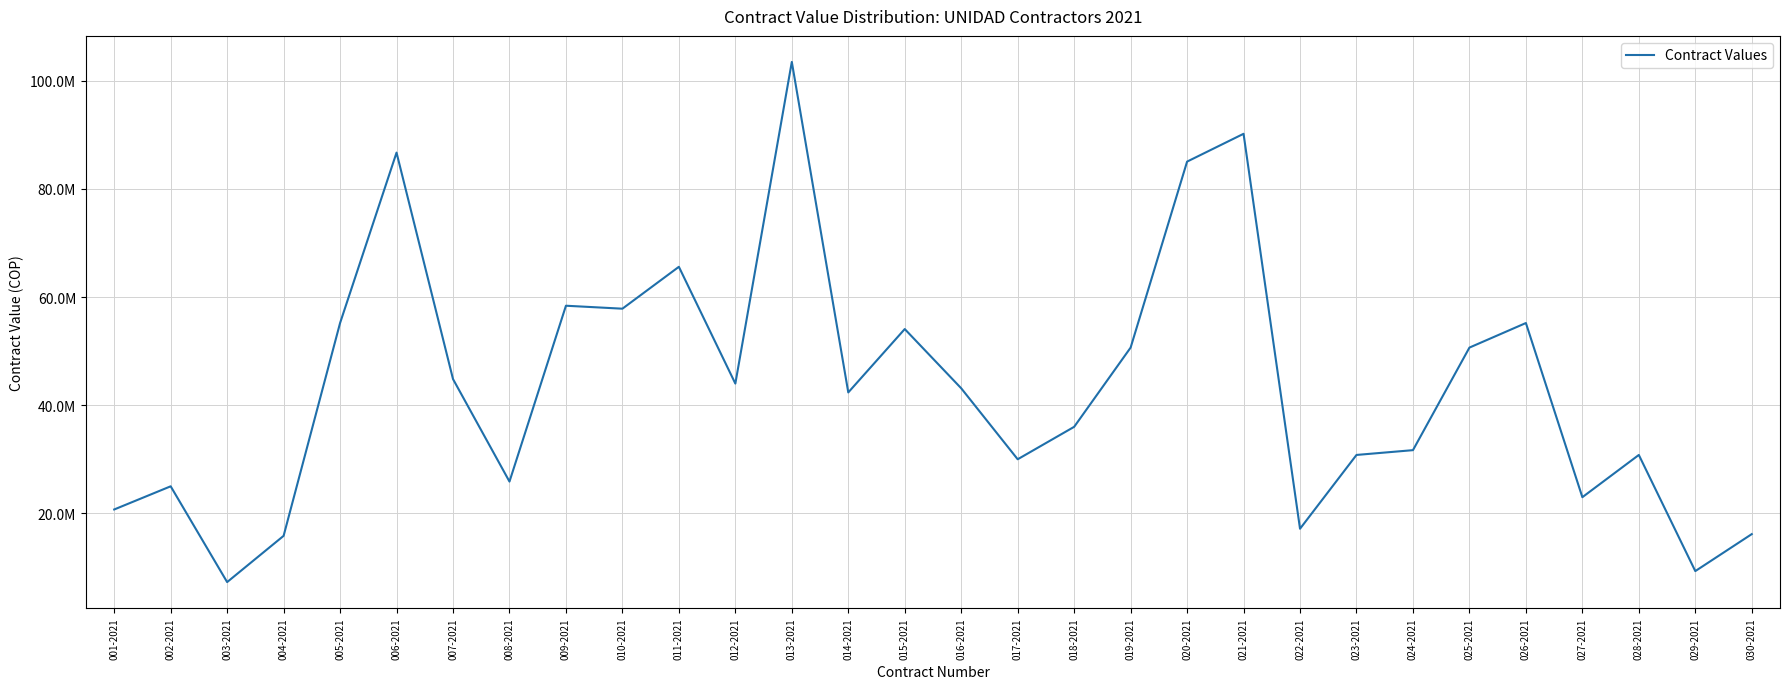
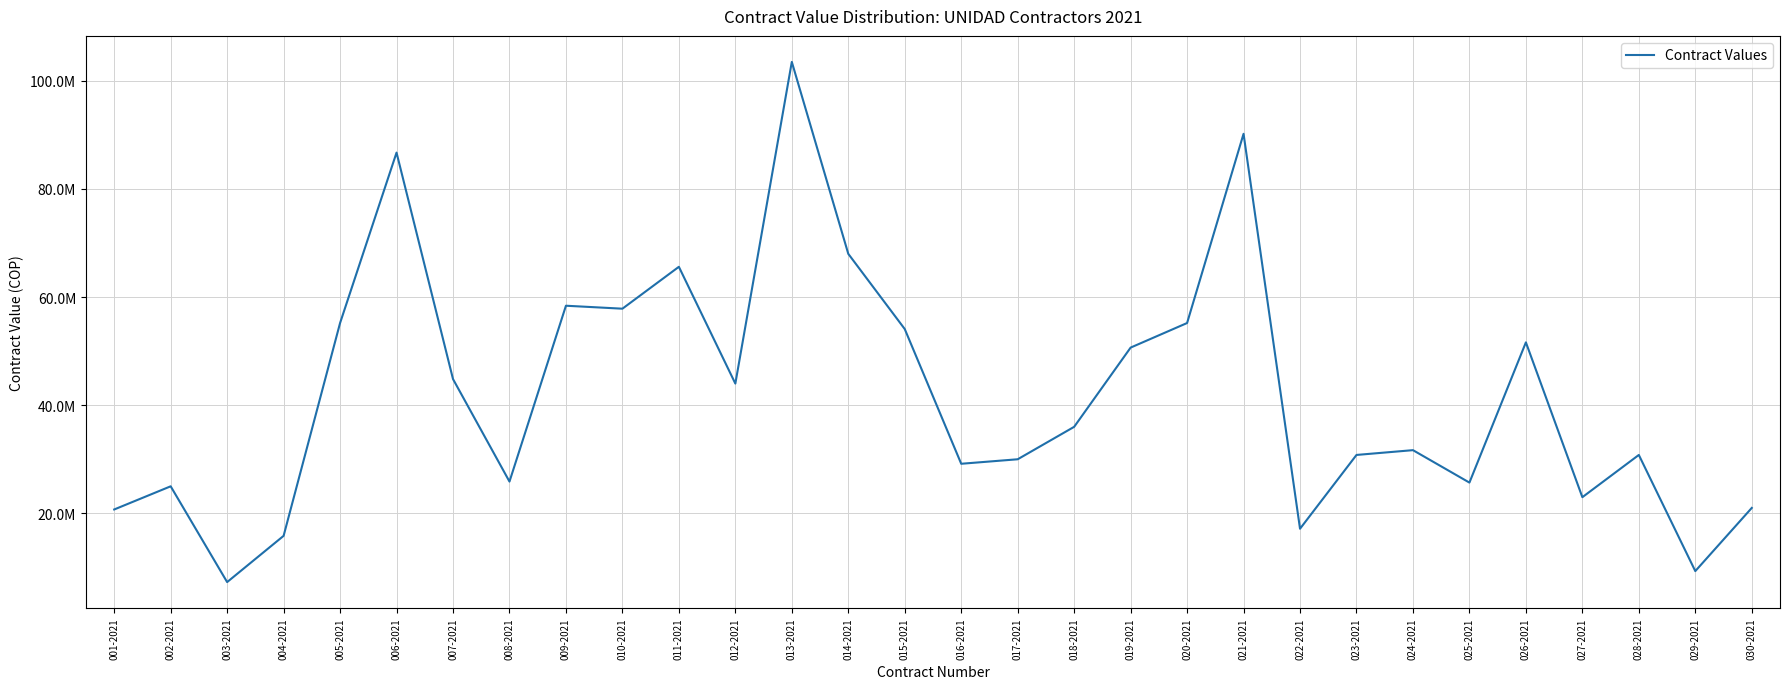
014-2021: 42000000 -> 68000000
016-2021: 43000000 -> 29000000
020-2021: 85000000 -> 55000000
025-2021: 51000000 -> 26000000
026-2021: 55000000 -> 52000000
030-2021: 16000000 -> 21000000
